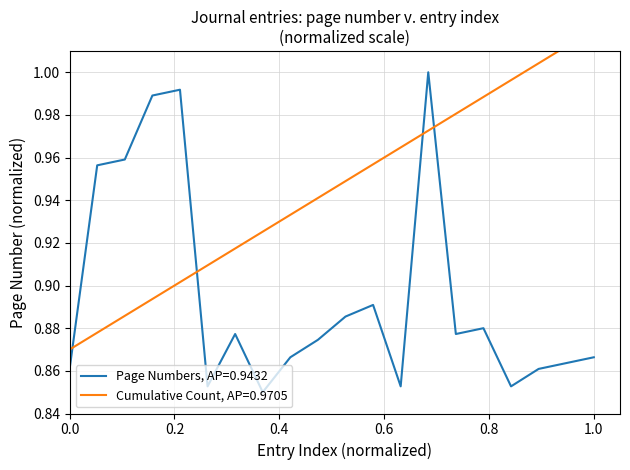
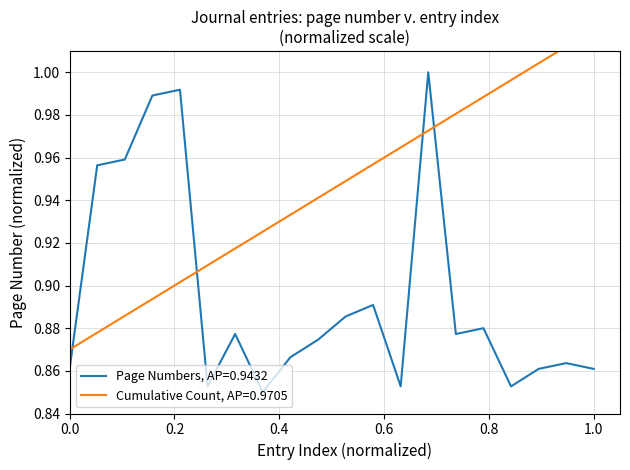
Page Numbers, AP=0.9432, 1.0: 0.866 -> 0.861
